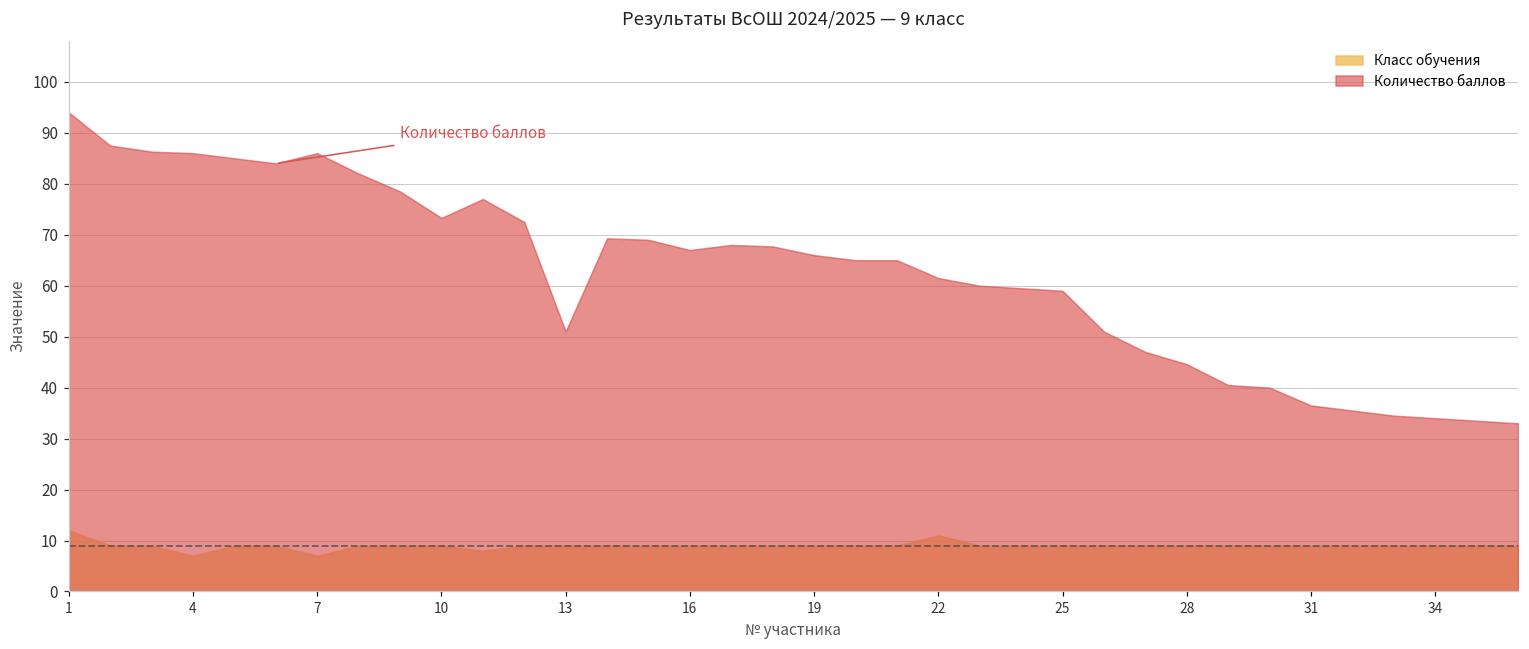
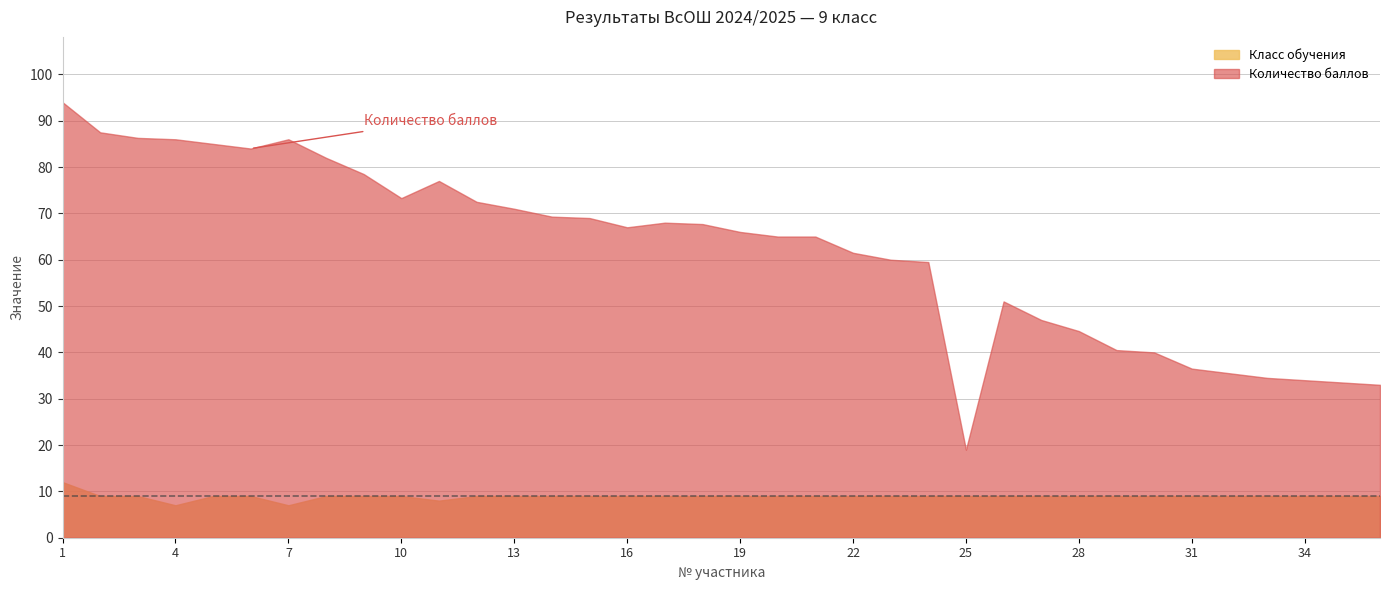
Количество баллов, 13: 51 -> 71
Класс обучения, 22: 11 -> 9
Количество баллов, 25: 59 -> 19
